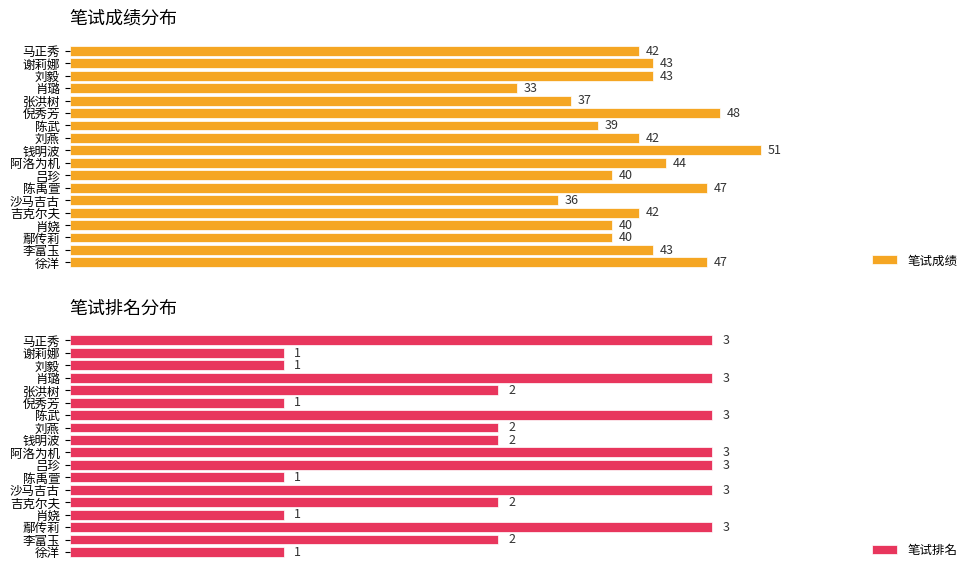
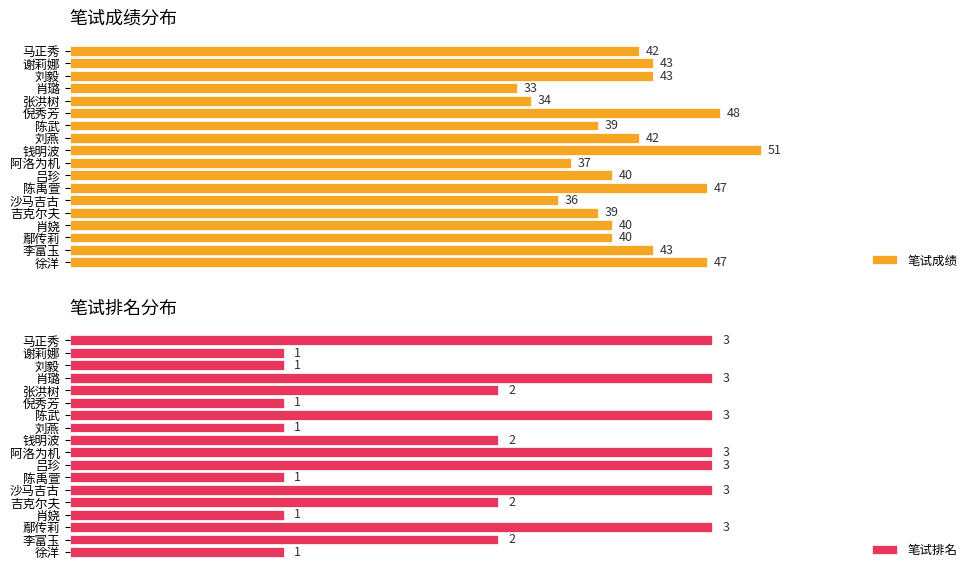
笔试成绩分布, 张洪树: 37 -> 34
笔试成绩分布, 阿洛为机: 44 -> 37
笔试成绩分布, 吉克尔夫: 42 -> 39
笔试排名分布, 刘燕: 2 -> 1
